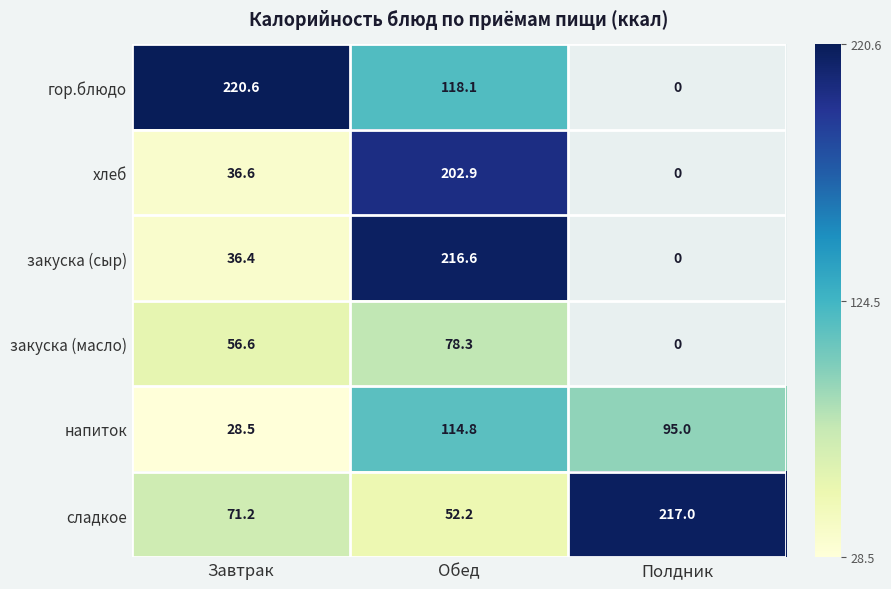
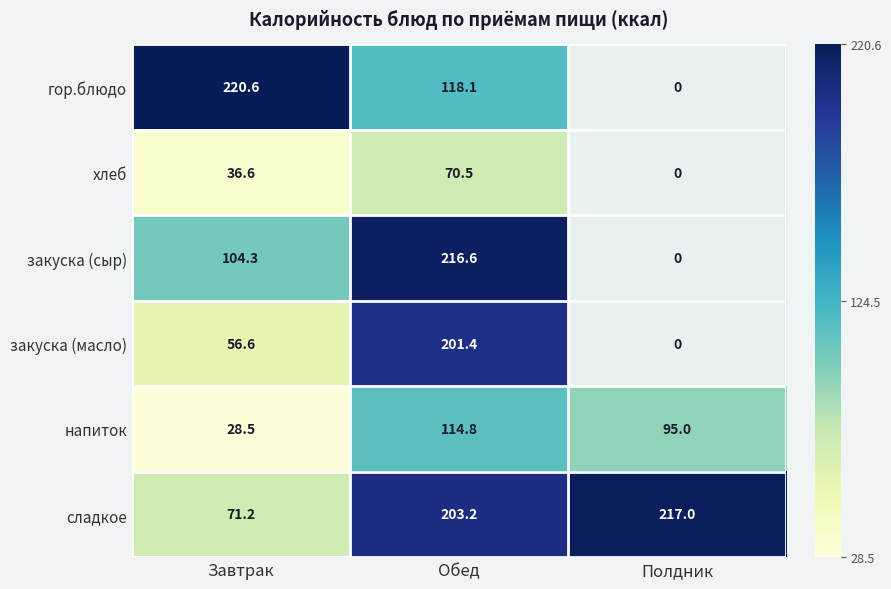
хлеб, Обед: 202.9 -> 70.5
закуска (сыр), Завтрак: 36.4 -> 104.3
закуска (масло), Обед: 78.3 -> 201.4
сладкое, Обед: 52.2 -> 203.2
